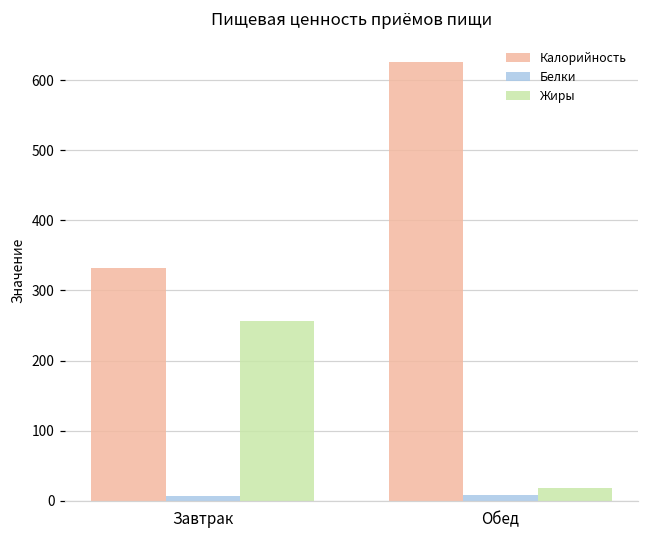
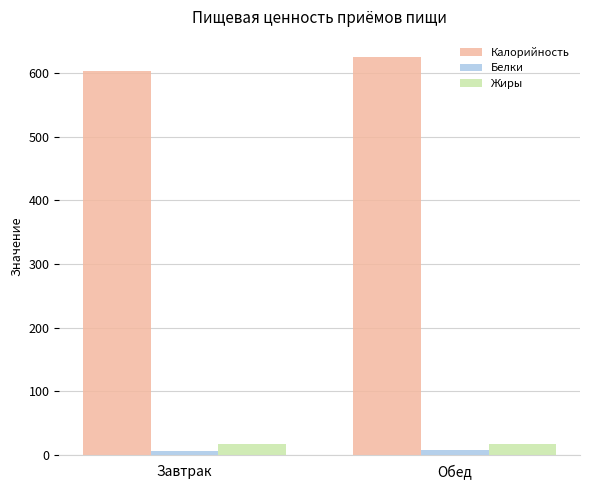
Калорийность, Завтрак: 330 -> 600
Жиры, Завтрак: 260 -> 20
